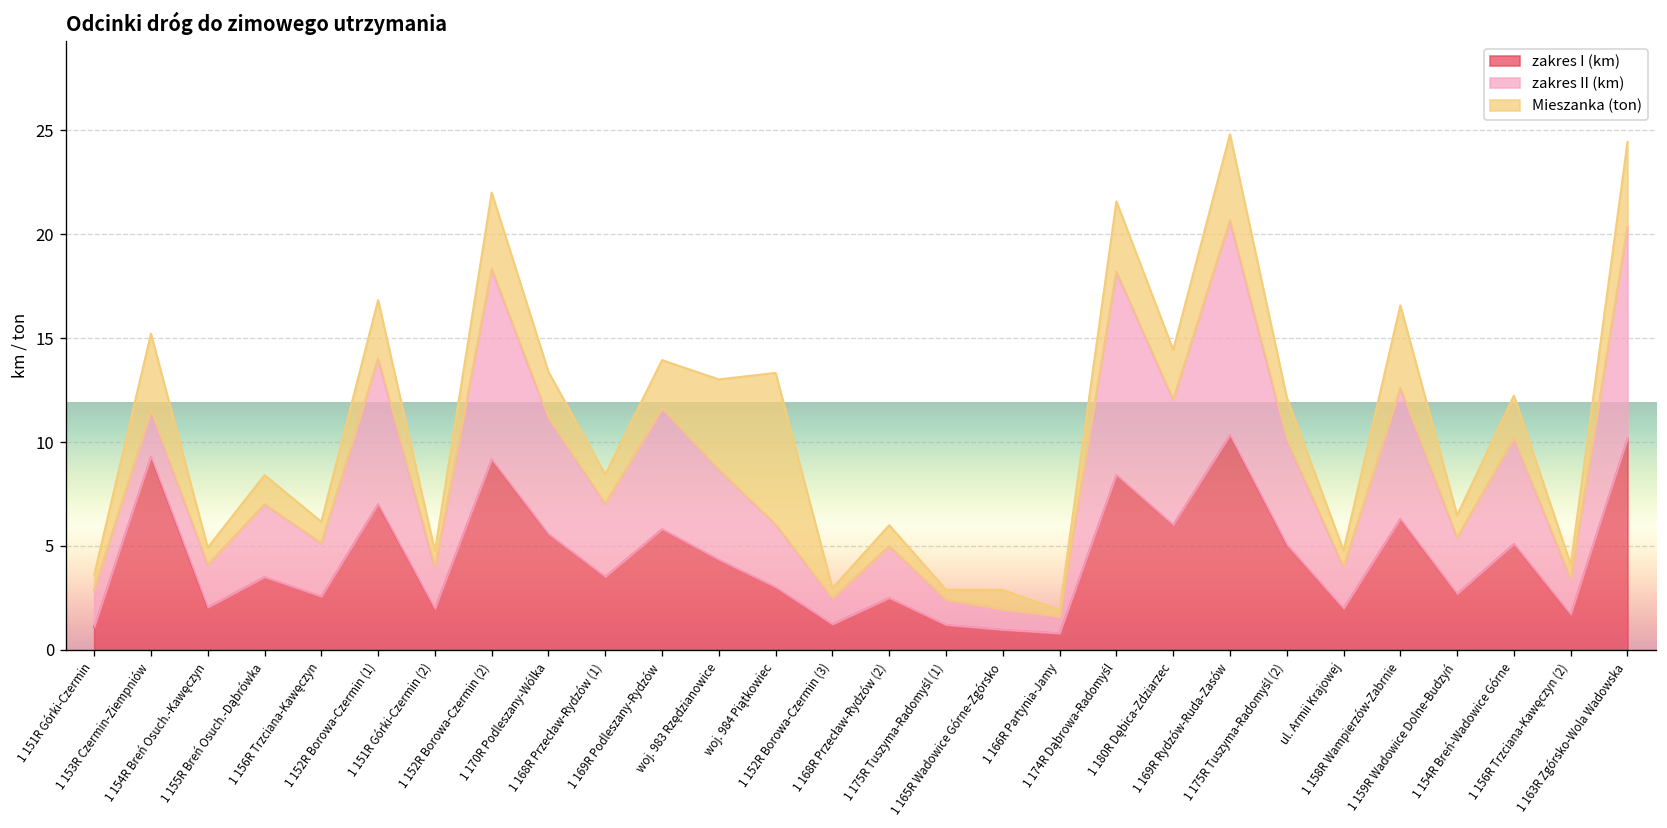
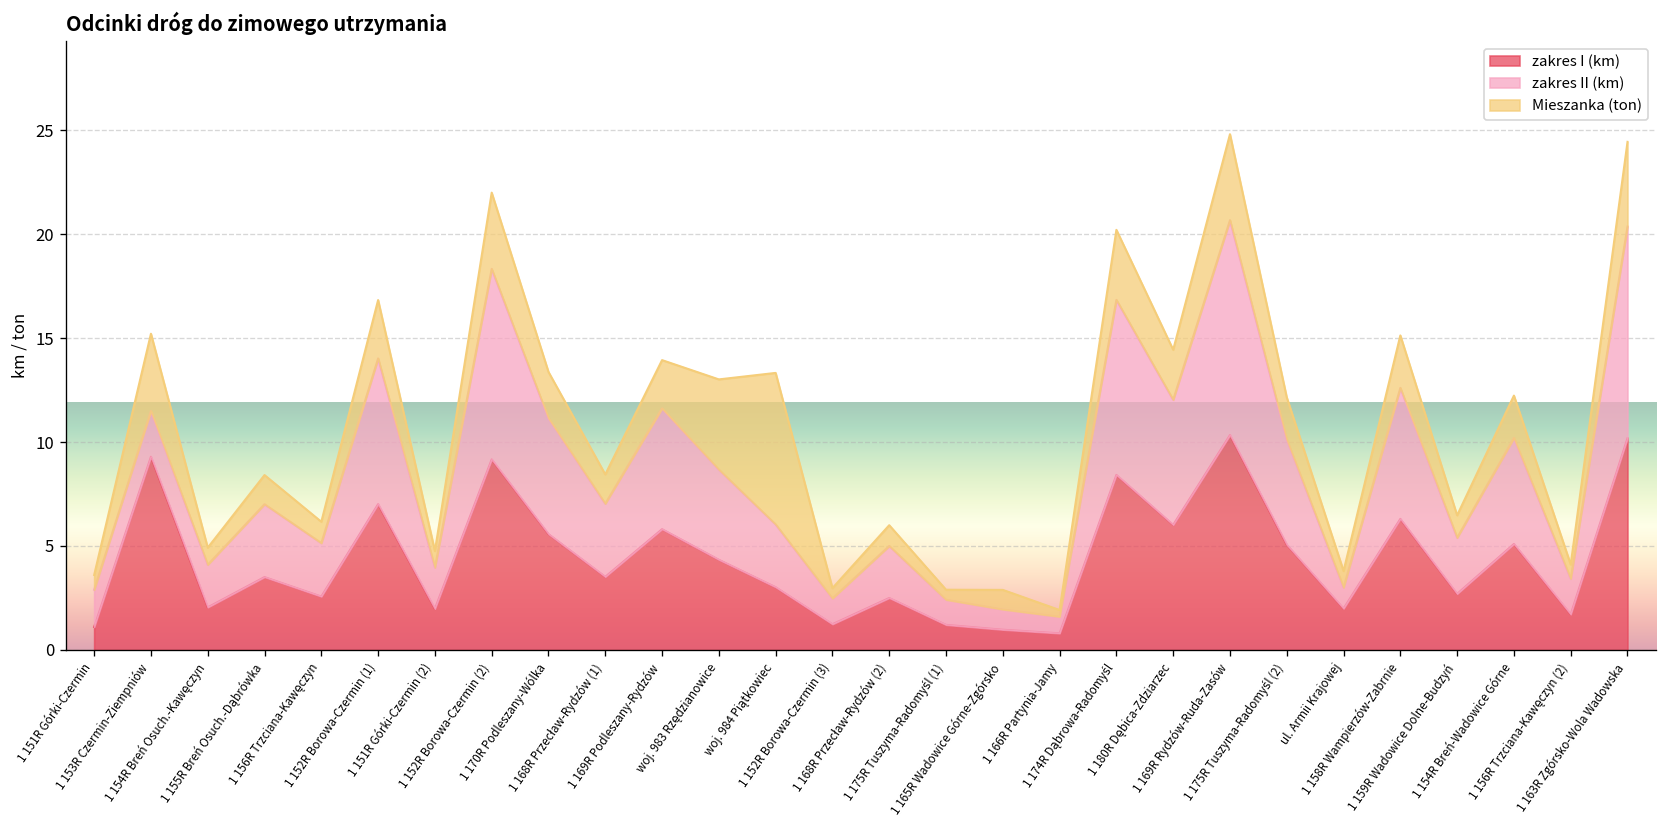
zakres II (km), 1 174R Dąbrowa-Radomyśl: 9.8 -> 8.4
zakres II (km), ul. Armii Krajowej: 2.0 -> 1.0
Mieszanka (ton), 1 158R Wampierzów-Zabrnie: 4.0 -> 2.5
